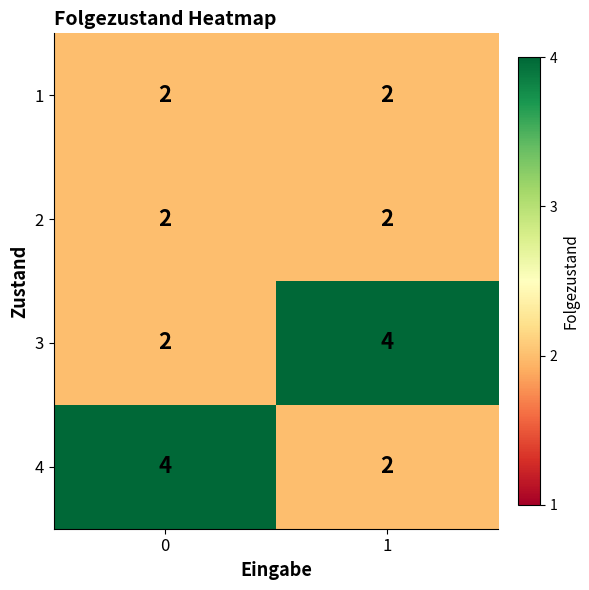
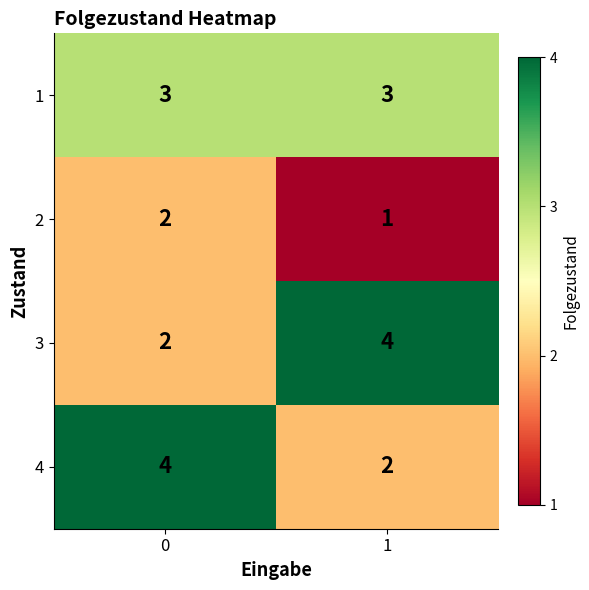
1, 0: 2 -> 3
1, 1: 2 -> 3
2, 1: 2 -> 1
